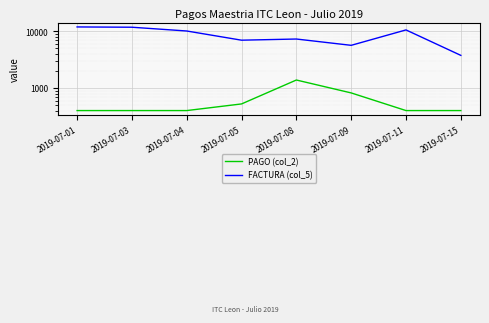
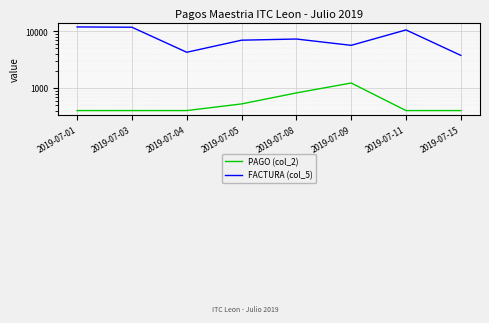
FACTURA (col_5), 2019-07-04: 10000 -> 4000
PAGO (col_2), 2019-07-08: 1400 -> 800
PAGO (col_2), 2019-07-09: 800 -> 1200
